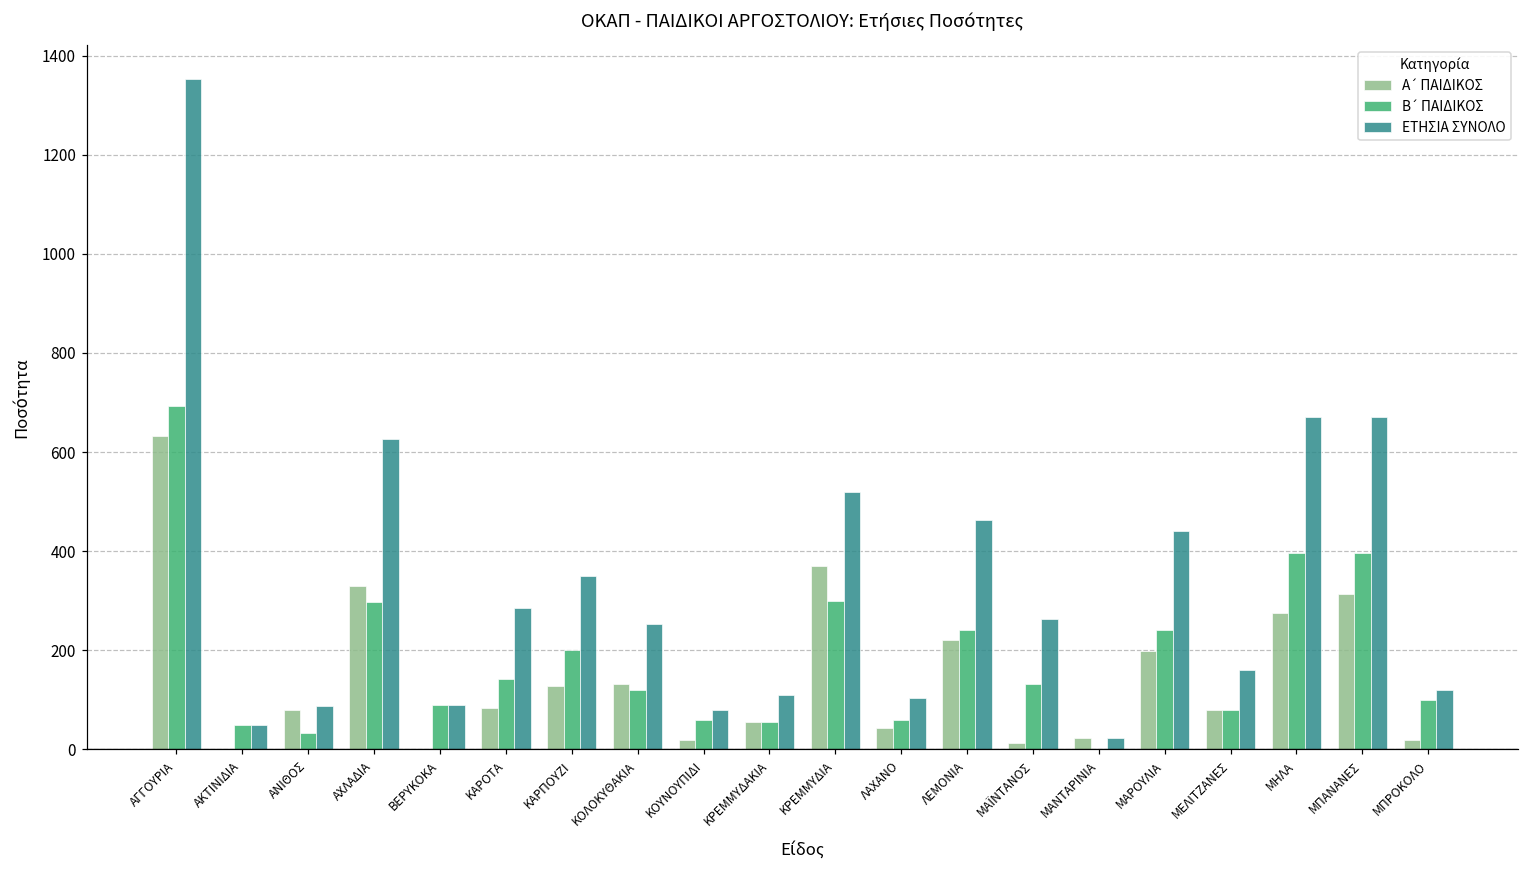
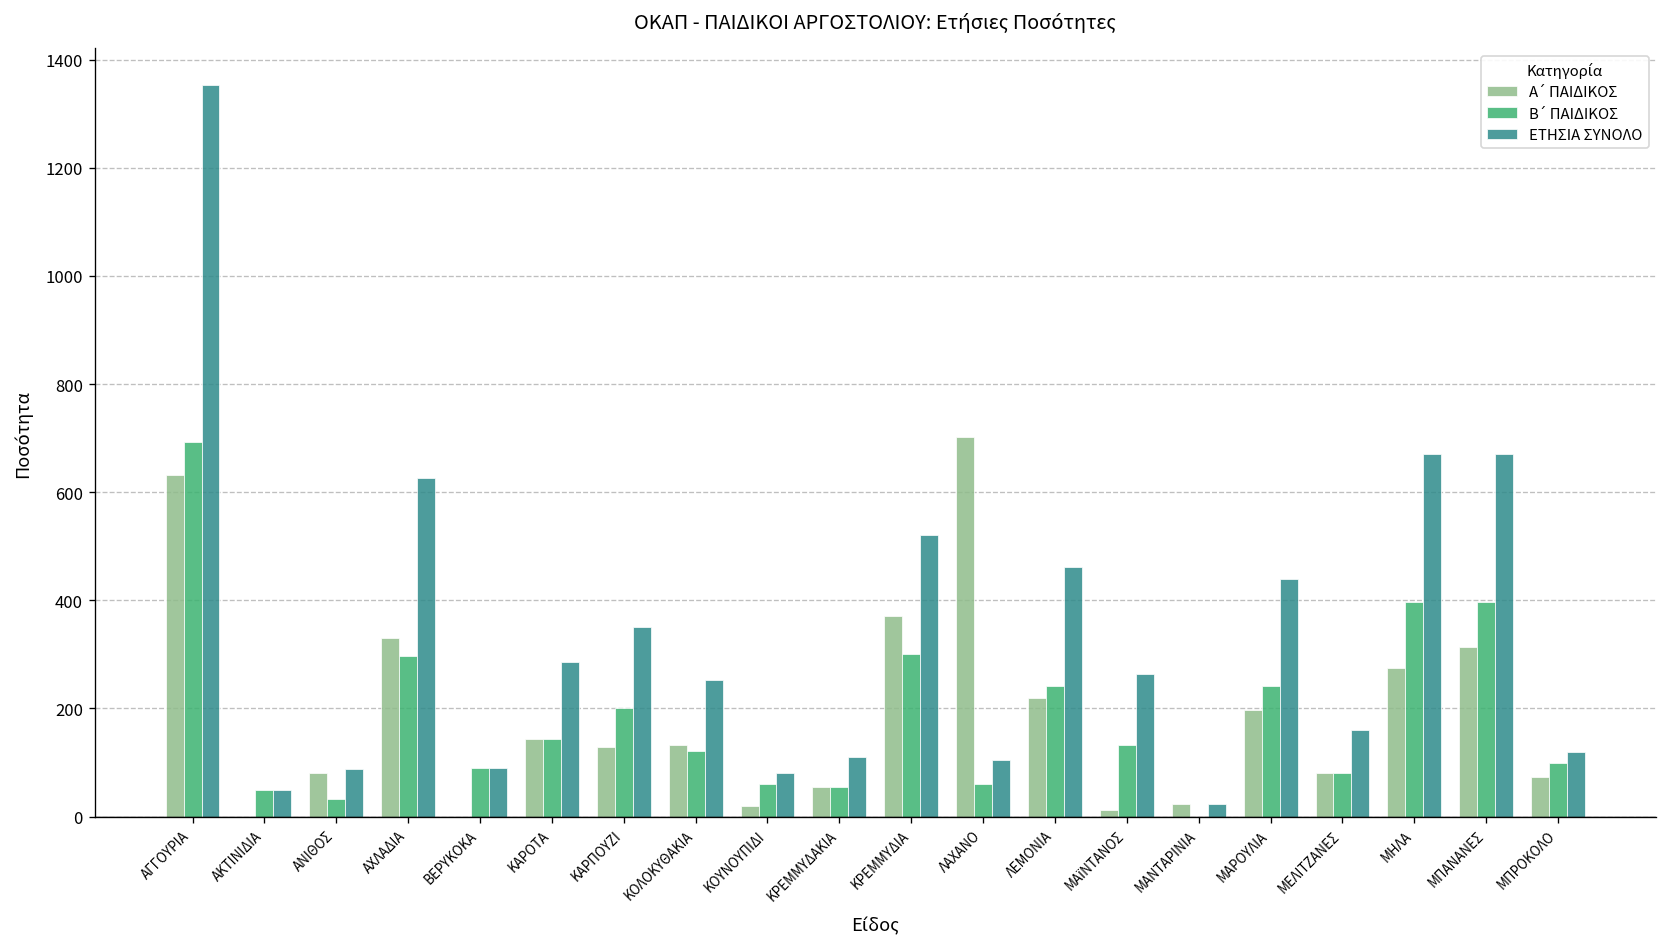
Α΄ ΠΑΙΔΙΚΟΣ, ΚΑΡΟΤΑ: 80 -> 140
Α΄ ΠΑΙΔΙΚΟΣ, ΛΑΧΑΝΟ: 40 -> 700
Α΄ ΠΑΙΔΙΚΟΣ, ΜΠΡΟΚΟΛΟ: 20 -> 70
